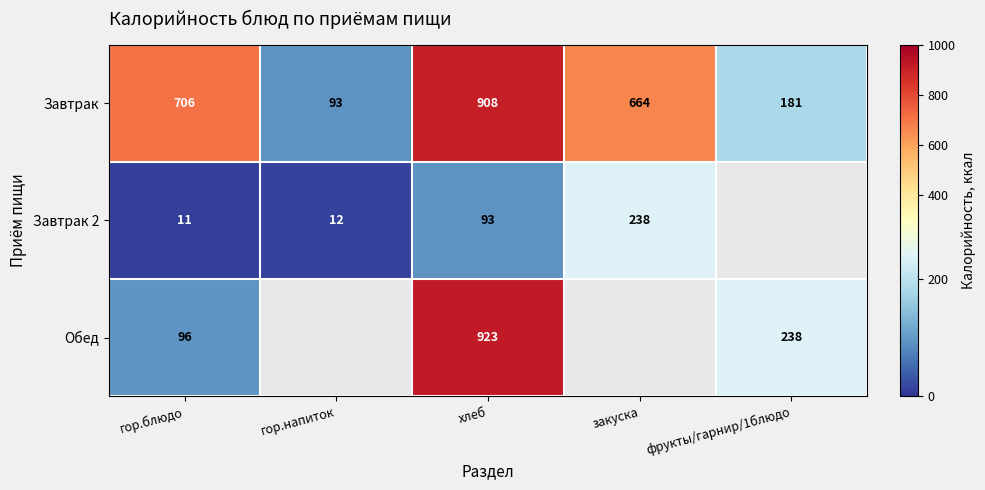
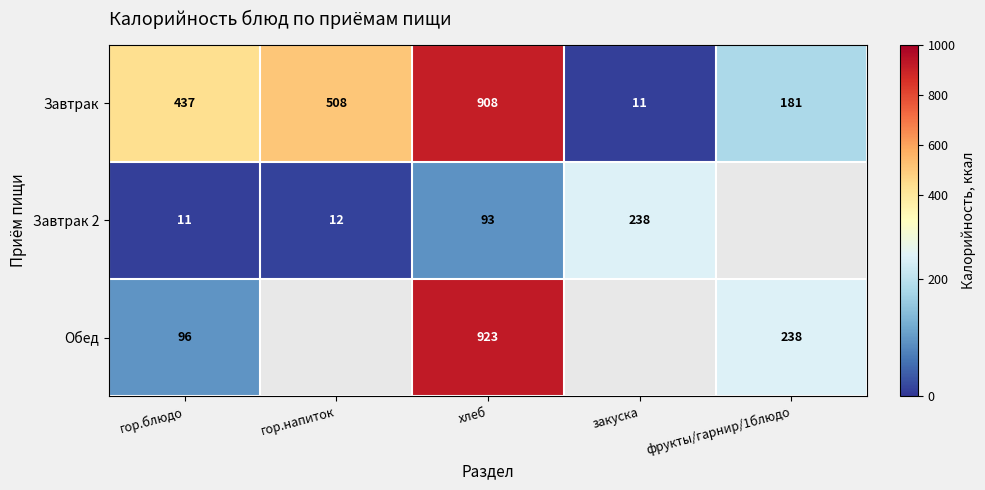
Завтрак, гор.блюдо: 706 -> 437
Завтрак, гор.напиток: 93 -> 508
Завтрак, закуска: 664 -> 11
